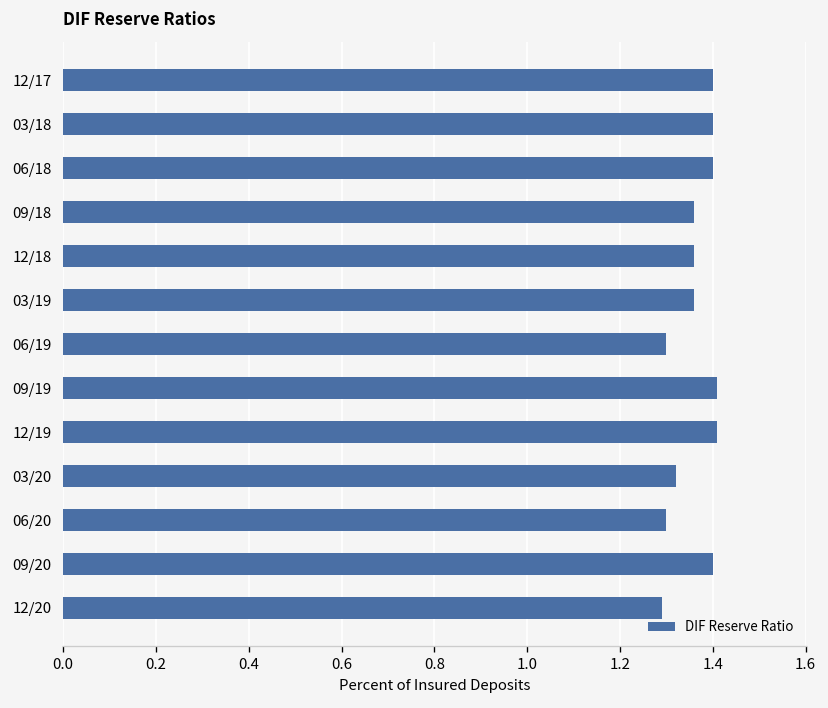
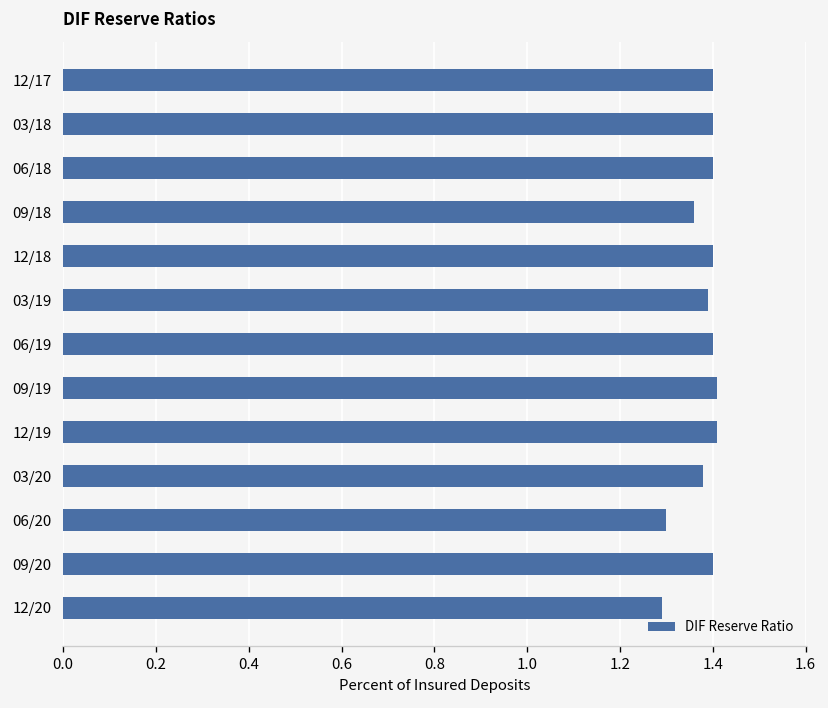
12/18: 1.36 -> 1.40
03/19: 1.36 -> 1.39
06/19: 1.3 -> 1.4
03/20: 1.32 -> 1.38
